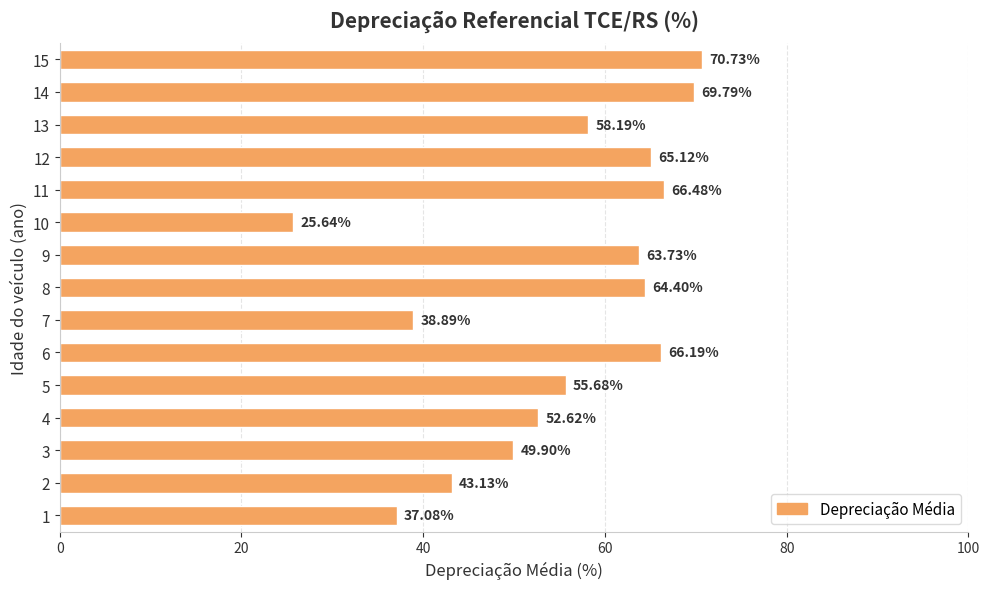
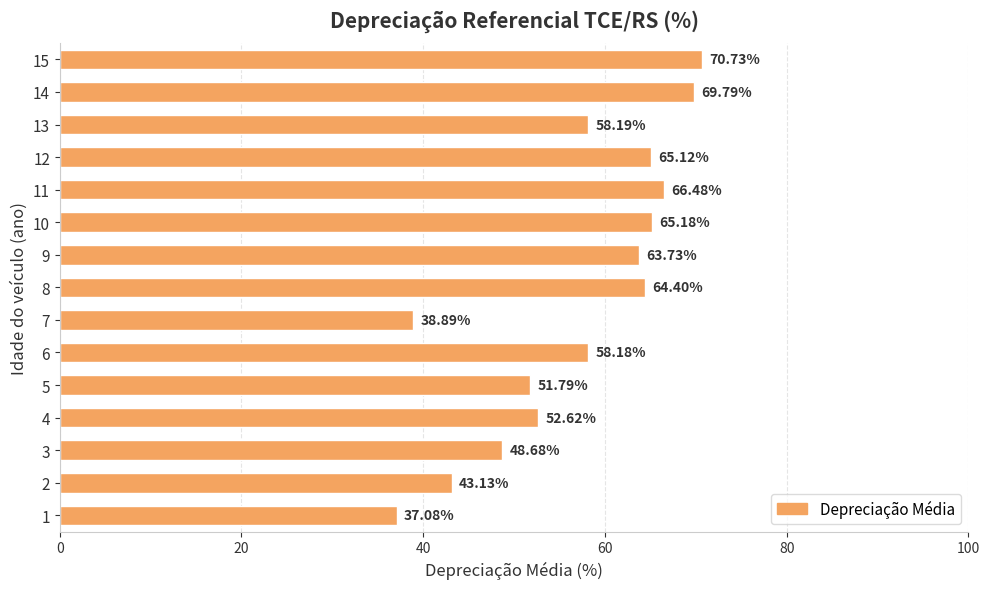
10: 25.64% -> 65.18%
6: 66.19% -> 58.18%
5: 55.68% -> 51.79%
3: 49.90% -> 48.68%
